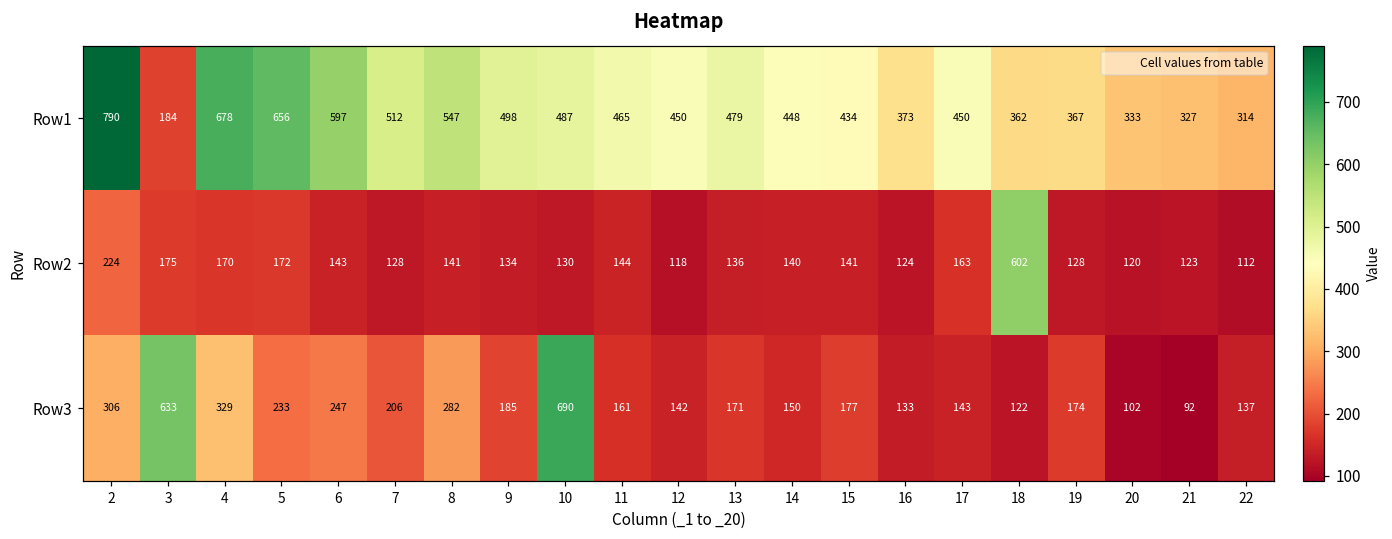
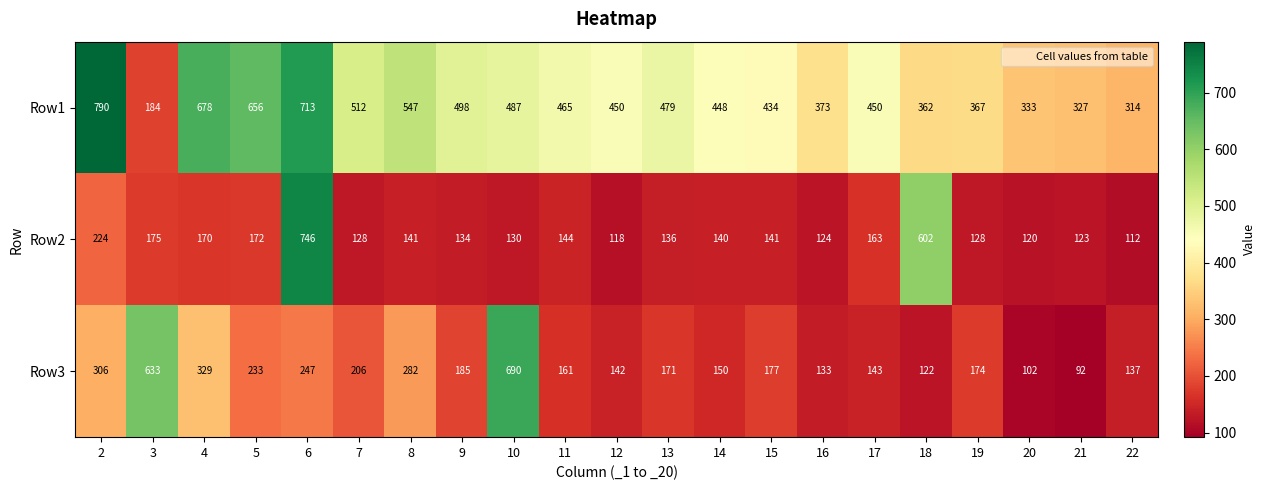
Row1, 6: 597 -> 713
Row2, 6: 143 -> 746
